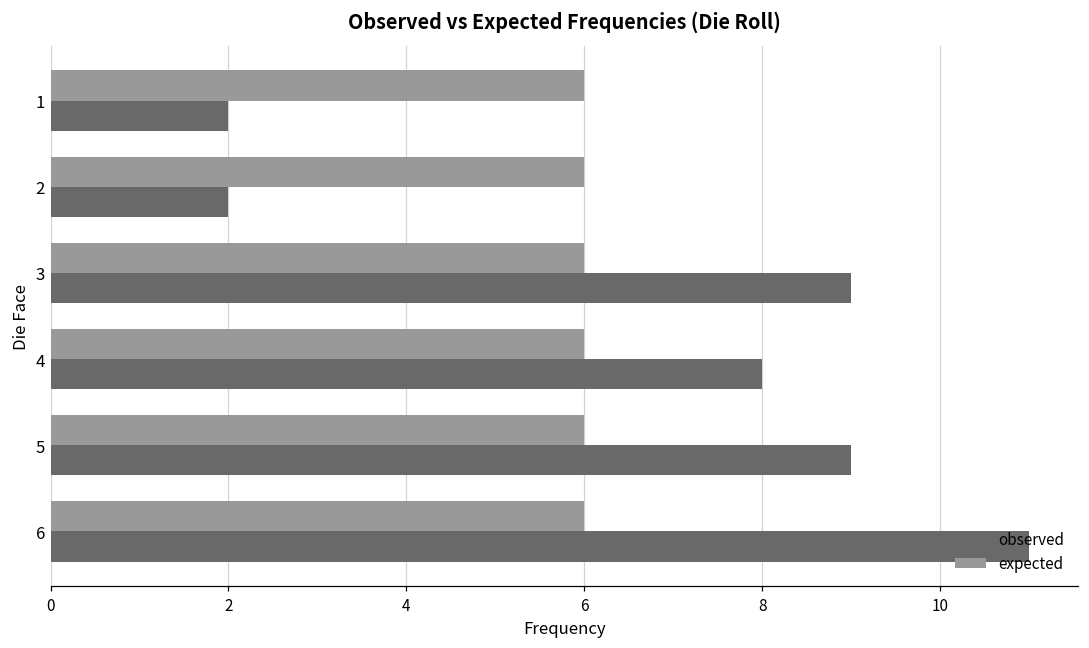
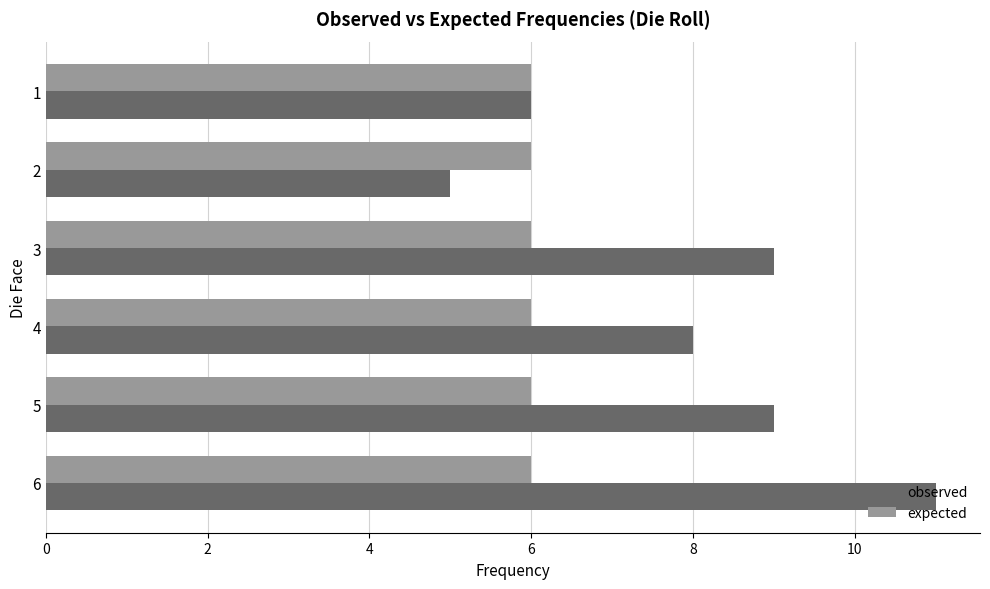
observed, 1: 2 -> 6
observed, 2: 2 -> 5
